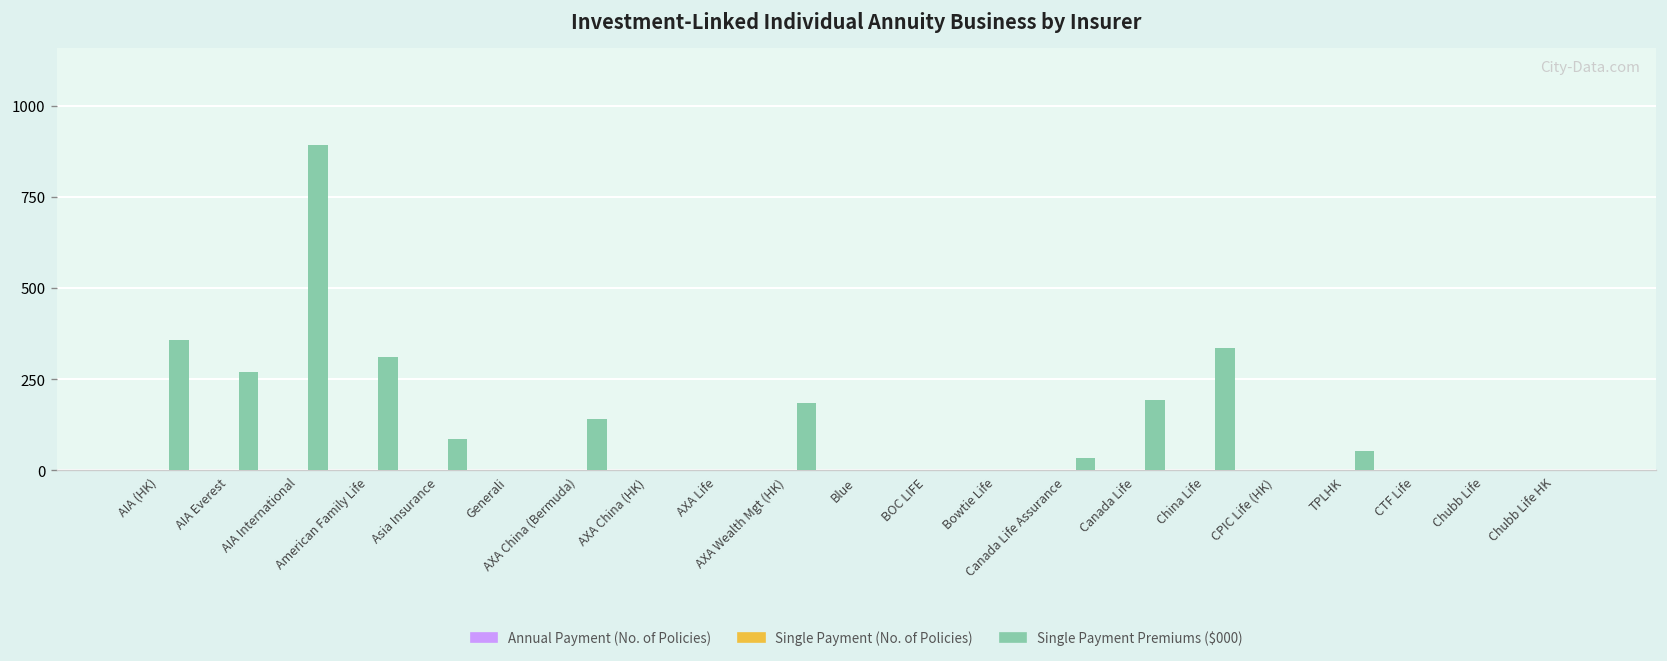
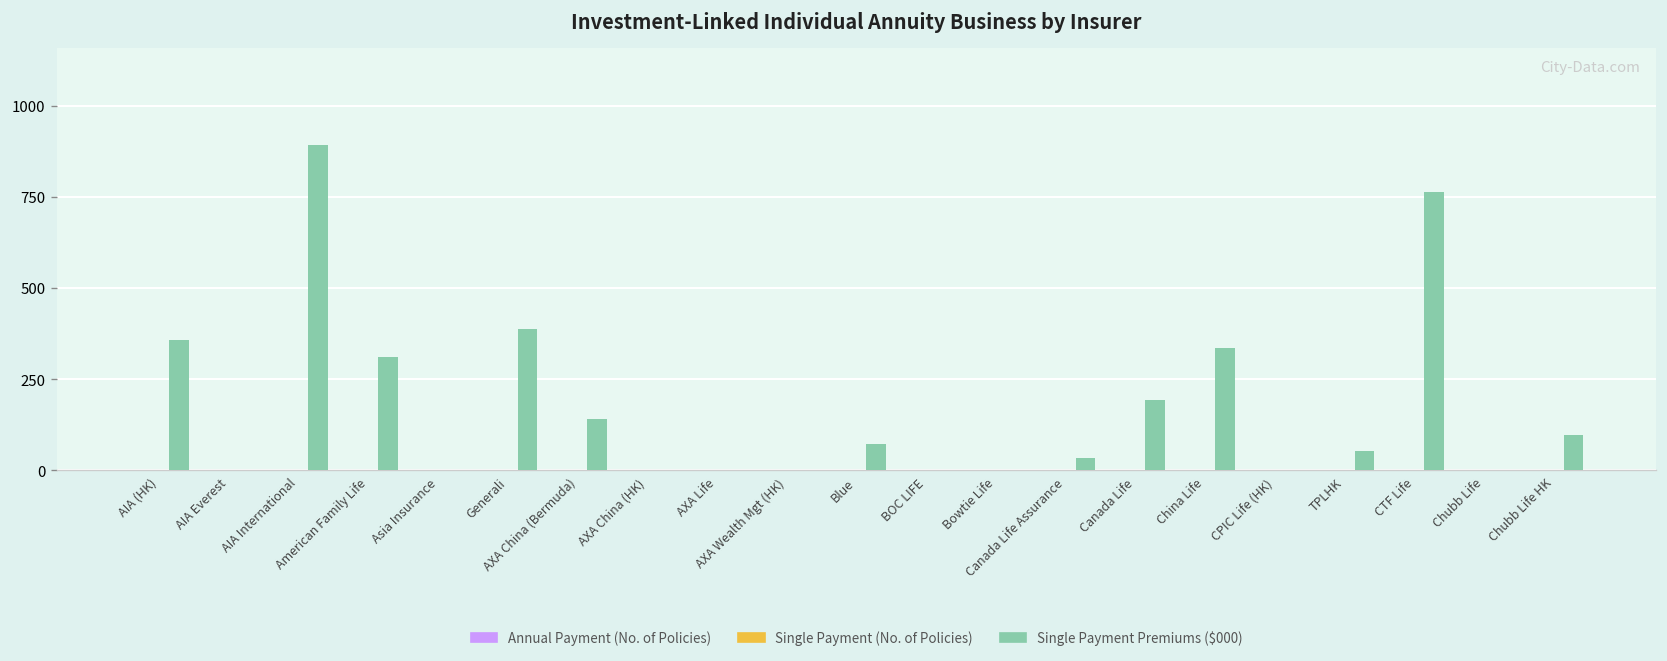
Single Payment Premiums ($000), AIA Everest: 270 -> 0
Single Payment Premiums ($000), Asia Insurance: 90 -> 0
Single Payment Premiums ($000), Generali: 0 -> 390
Single Payment Premiums ($000), AXA Wealth Mgt (HK): 190 -> 0
Single Payment Premiums ($000), Blue: 0 -> 70
Single Payment Premiums ($000), CTF Life: 0 -> 760
Single Payment Premiums ($000), Chubb Life HK: 0 -> 100
